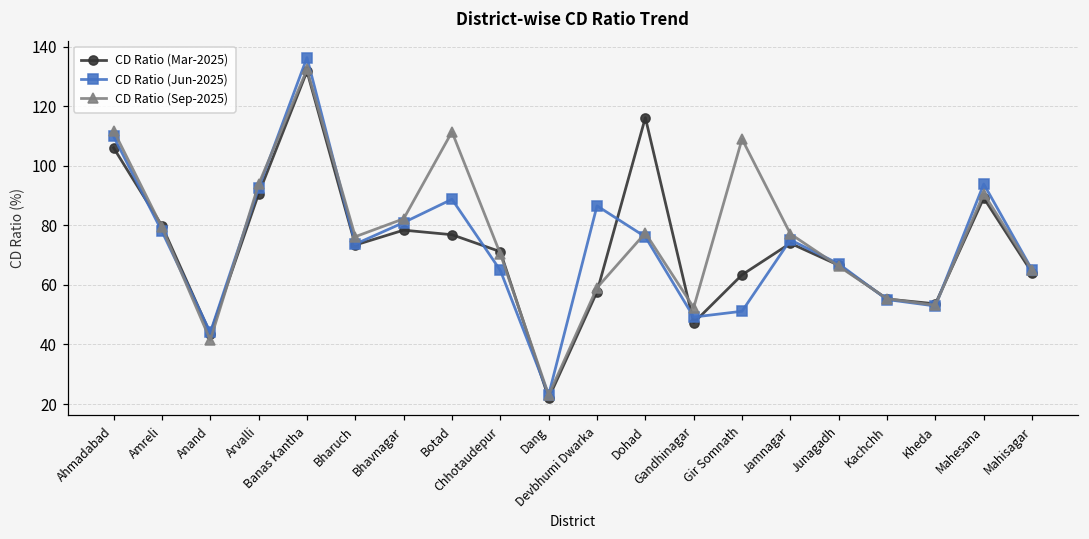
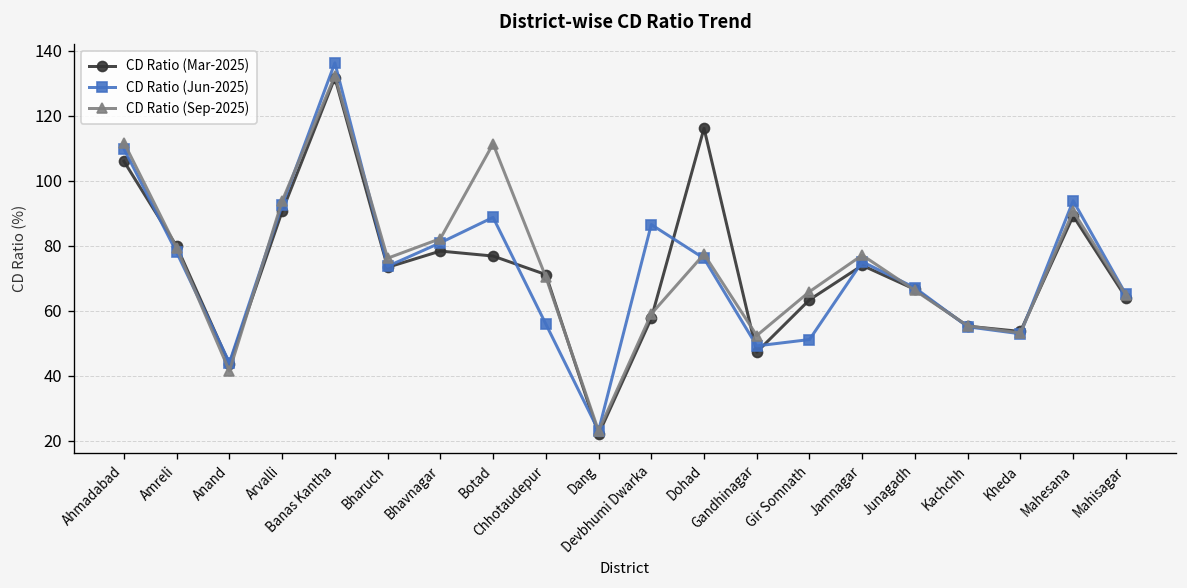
CD Ratio (Jun-2025), Chhotaudepur: 65 -> 56
CD Ratio (Sep-2025), Gir Somnath: 109 -> 66
